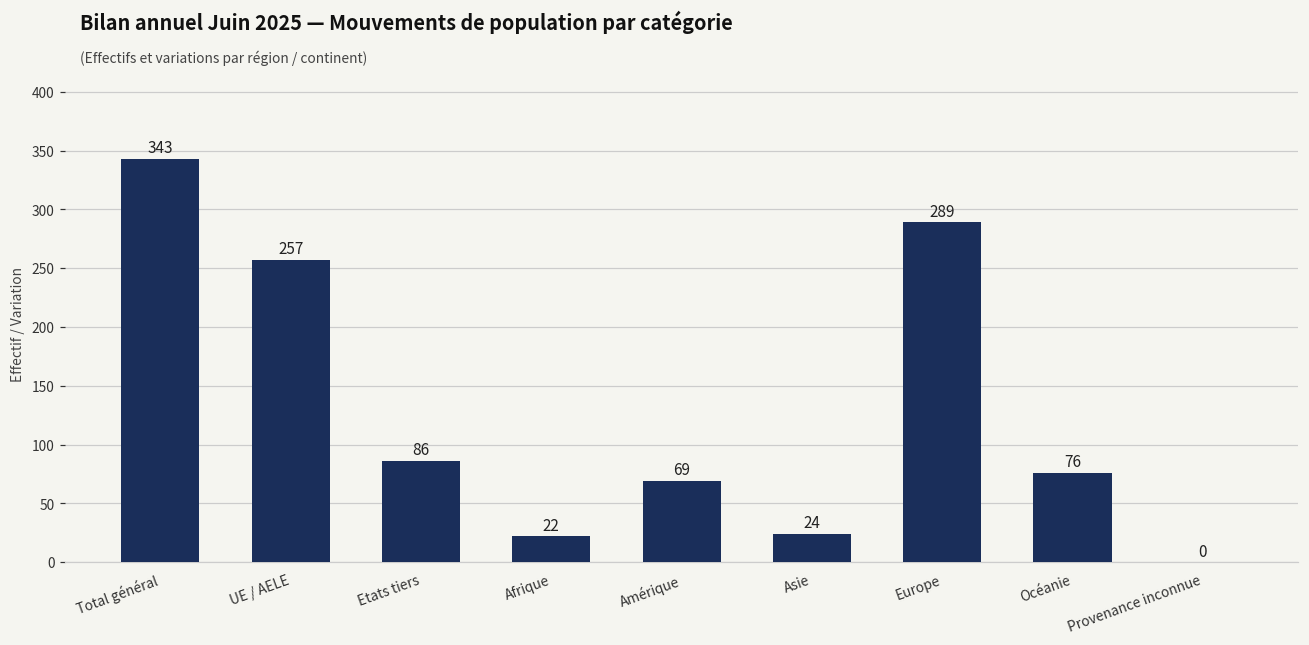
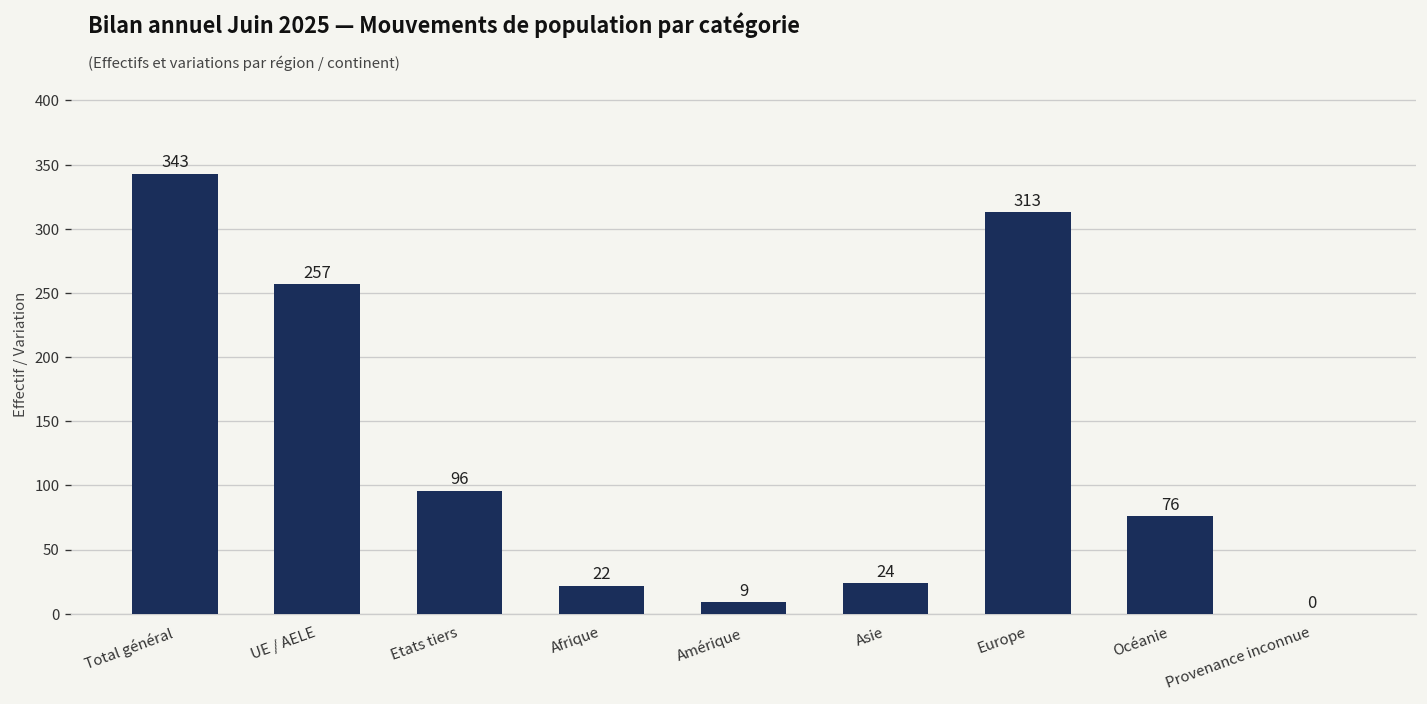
Etats tiers: 86 -> 96
Amérique: 69 -> 9
Europe: 289 -> 313
